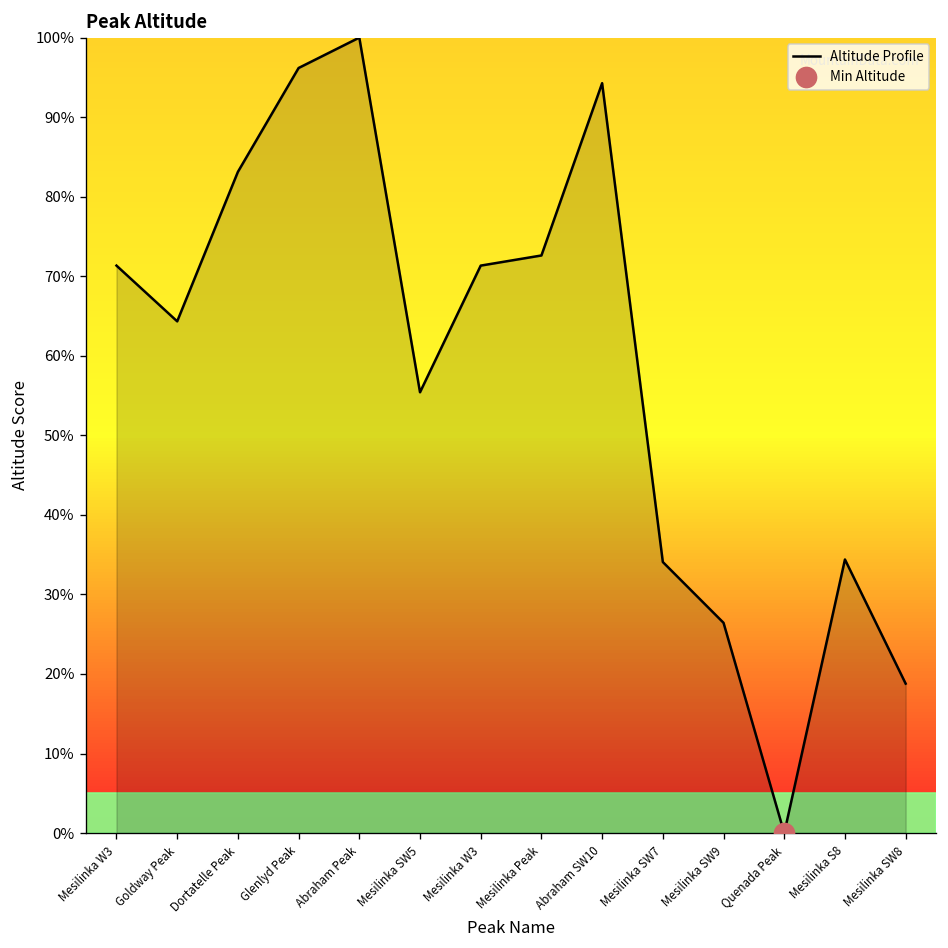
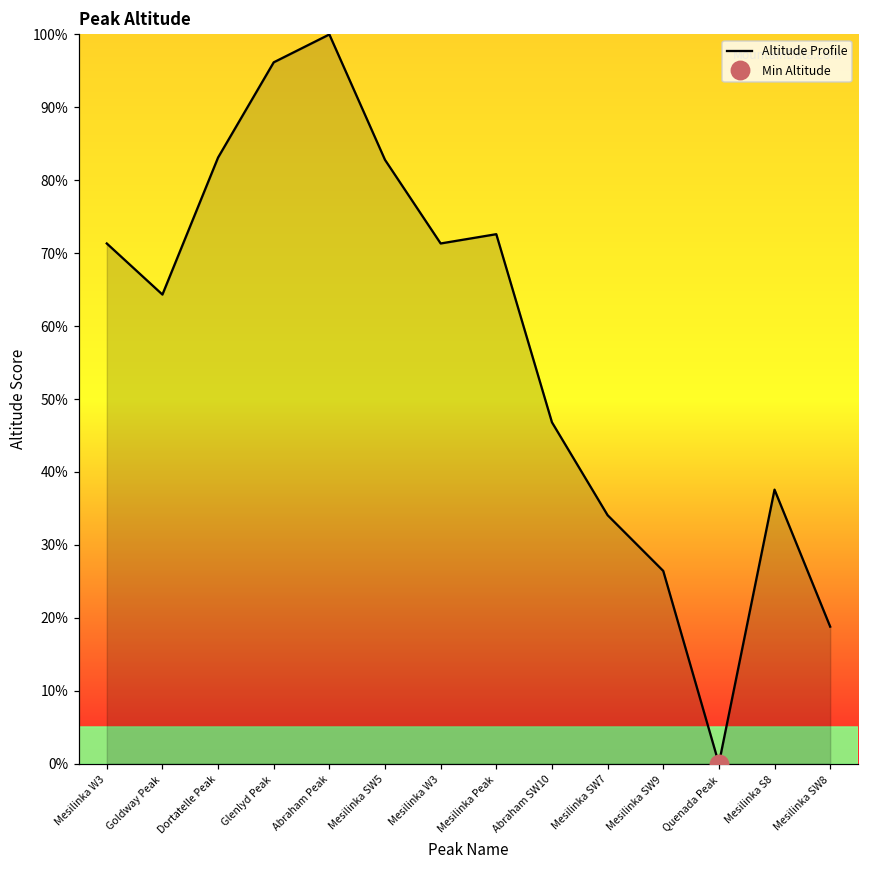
Altitude Profile, Mesilinka SW5: 55% -> 83%
Altitude Profile, Abraham SW10: 94% -> 47%
Altitude Profile, Mesilinka S8: 34% -> 38%
